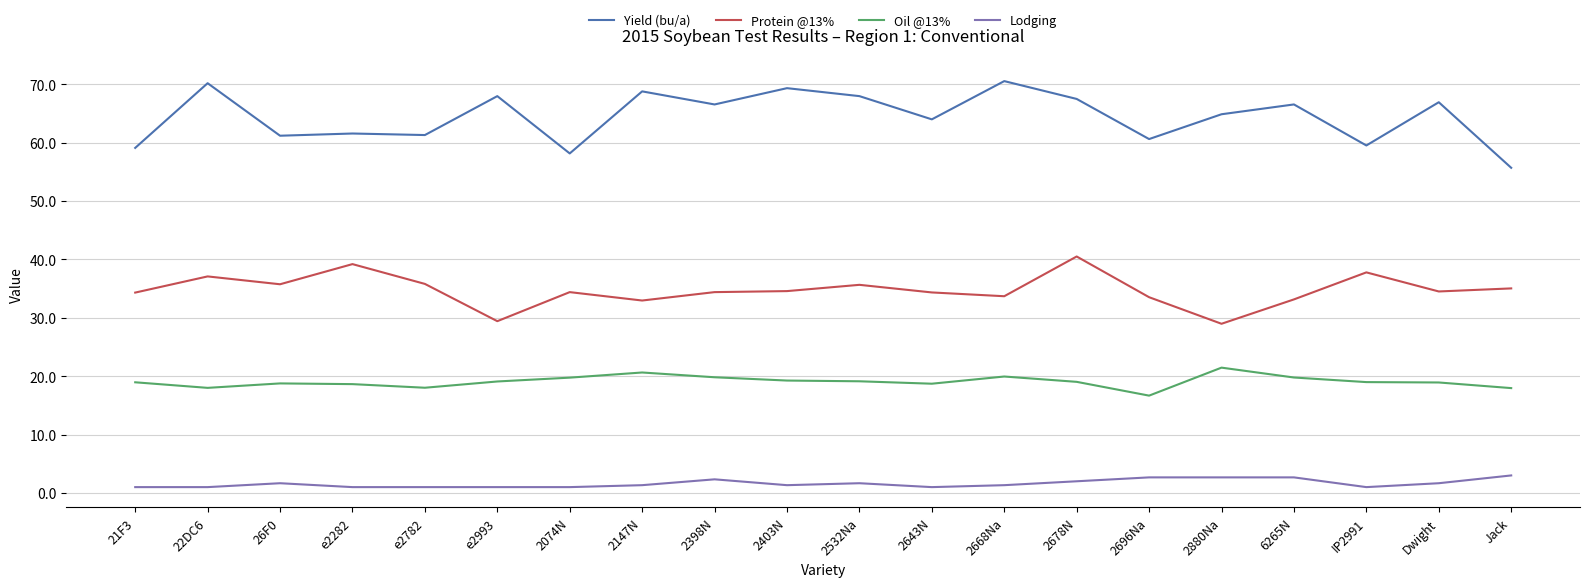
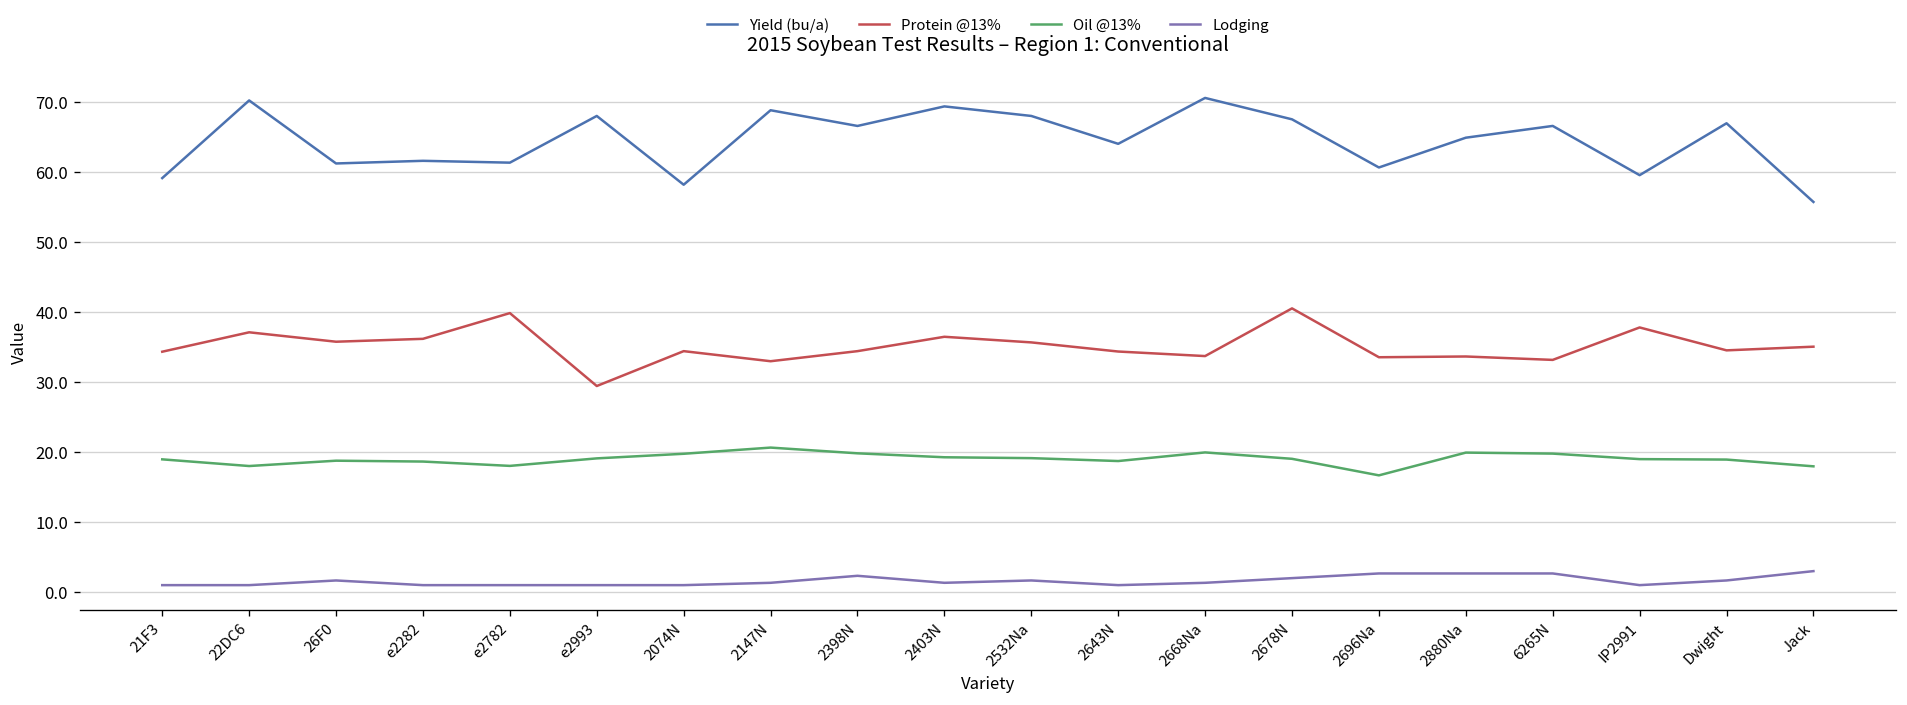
Protein @13%, e2282: 39 -> 36
Protein @13%, e2782: 36 -> 40
Protein @13%, 2403N: 35 -> 36
Protein @13%, 2880Na: 29 -> 34
Oil @13%, 2880Na: 21 -> 20
